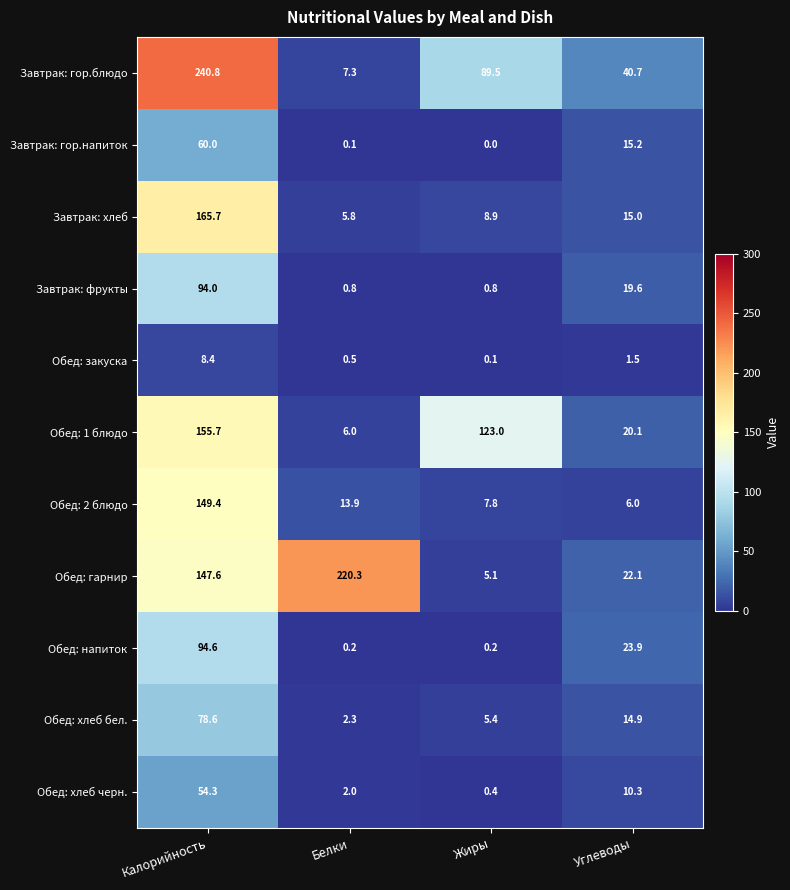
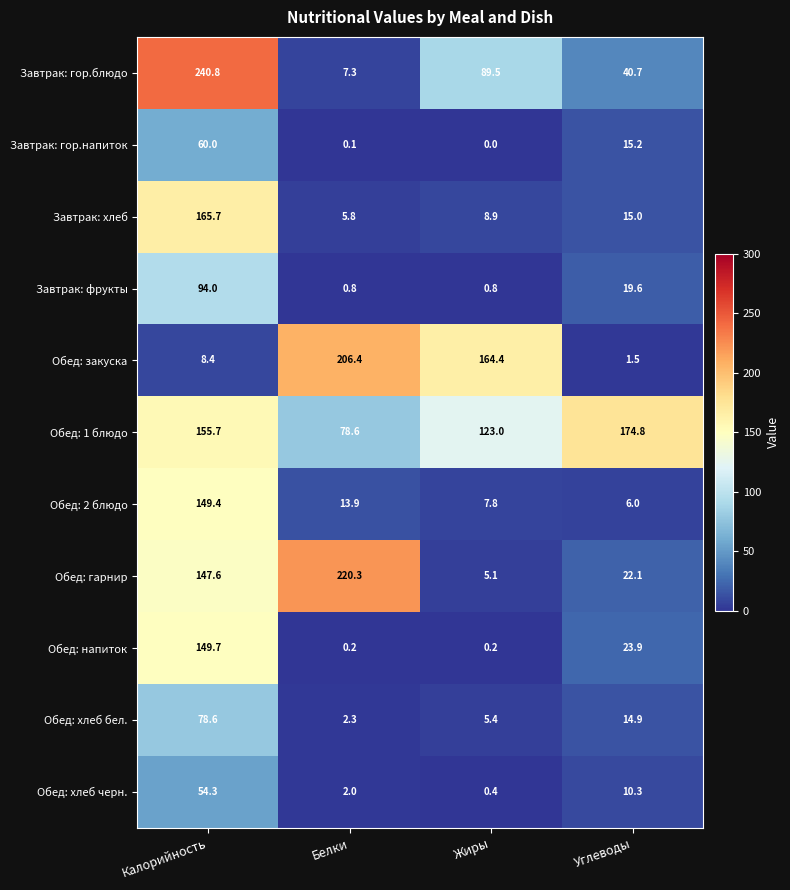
Обед: закуска, Белки: 0.5 -> 206.4
Обед: закуска, Жиры: 0.1 -> 164.4
Обед: 1 блюдо, Белки: 6.0 -> 78.6
Обед: 1 блюдо, Углеводы: 20.1 -> 174.8
Обед: напиток, Калорийность: 94.6 -> 149.7
